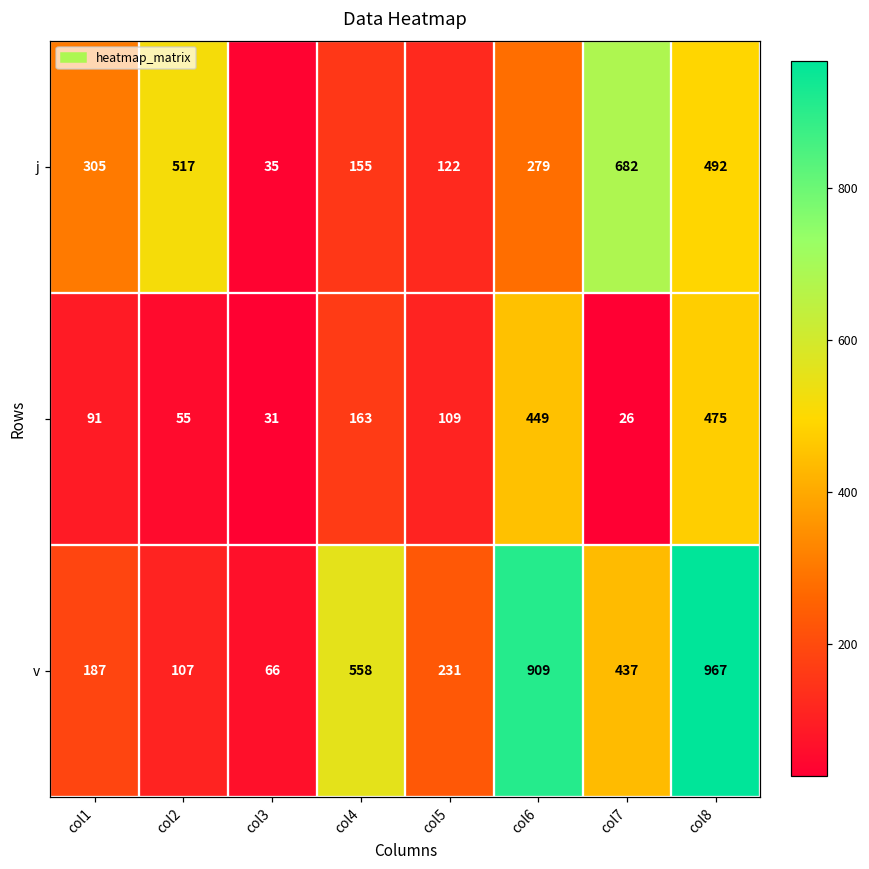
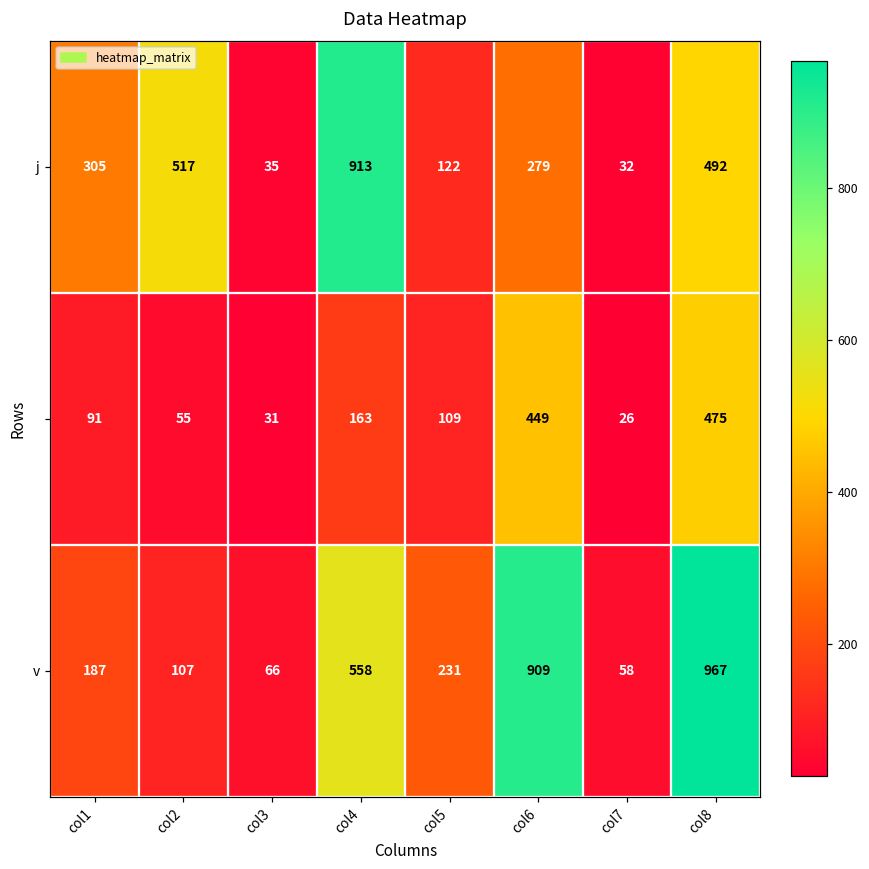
j, col4: 155 -> 913
j, col7: 682 -> 32
v, col7: 437 -> 58
